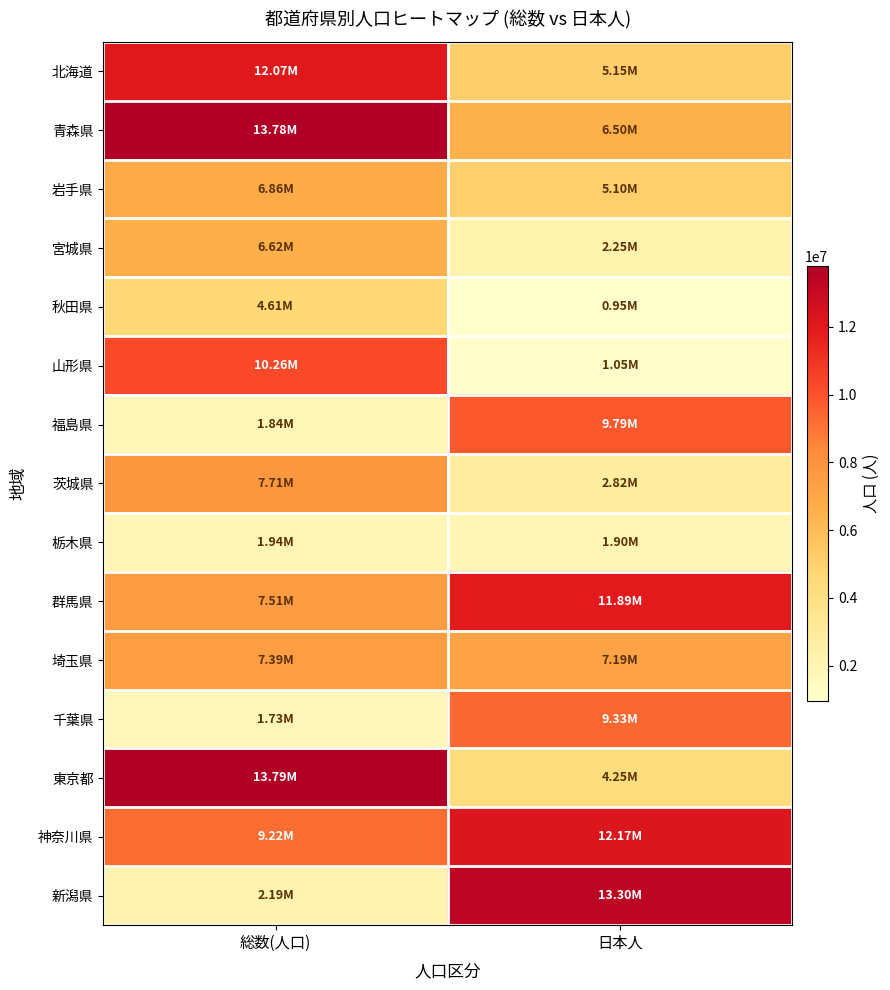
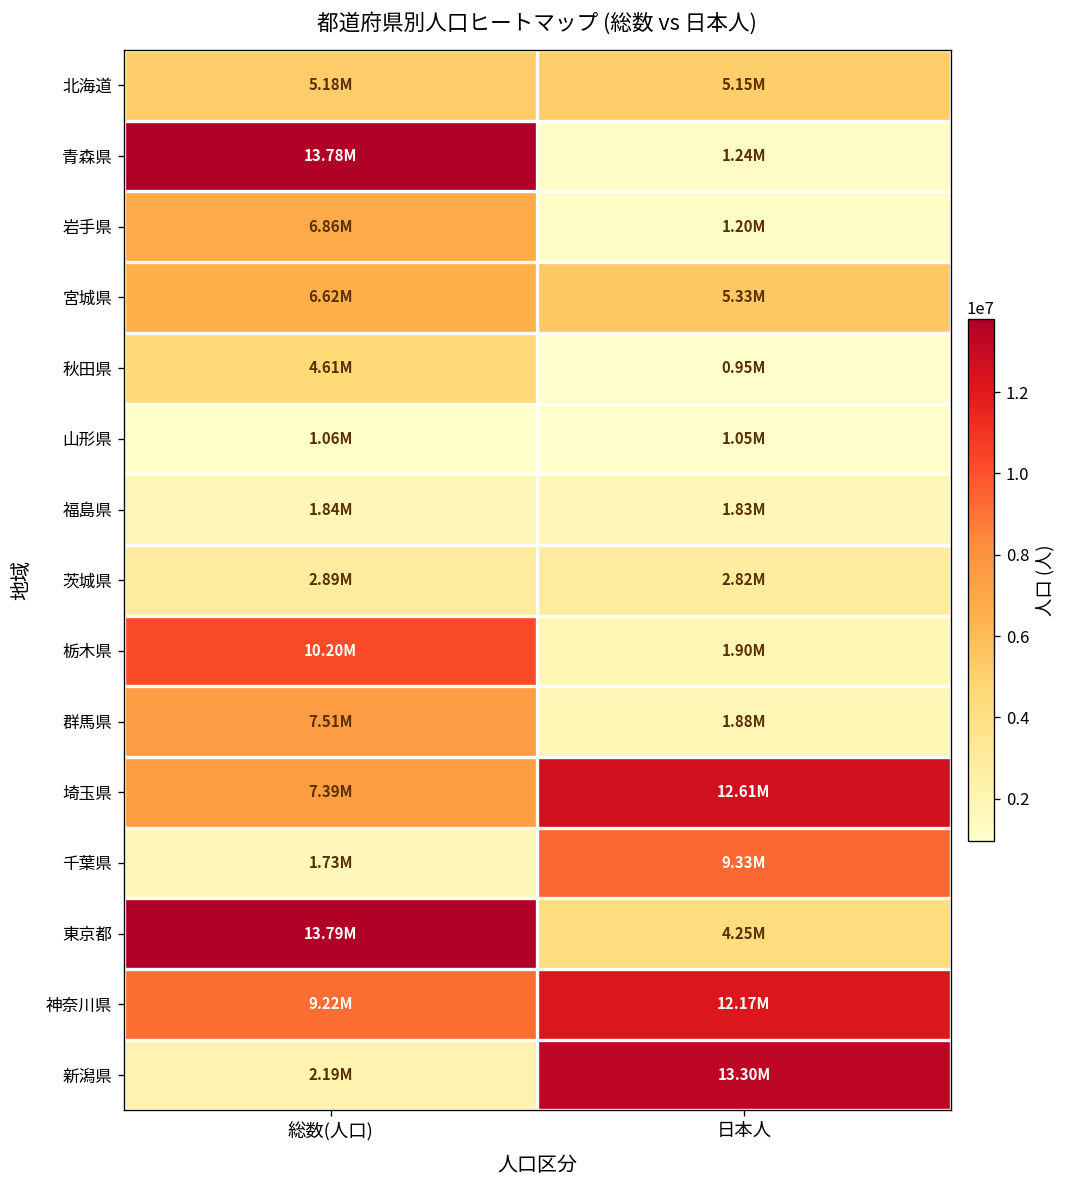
北海道, 総数(人口): 12.07M -> 5.18M
青森県, 日本人: 6.50M -> 1.24M
岩手県, 日本人: 5.10M -> 1.20M
宮城県, 日本人: 2.25M -> 5.33M
山形県, 総数(人口): 10.26M -> 1.06M
福島県, 日本人: 9.79M -> 1.83M
茨城県, 総数(人口): 7.71M -> 2.89M
栃木県, 総数(人口): 1.94M -> 10.20M
群馬県, 日本人: 11.89M -> 1.88M
埼玉県, 日本人: 7.19M -> 12.61M
